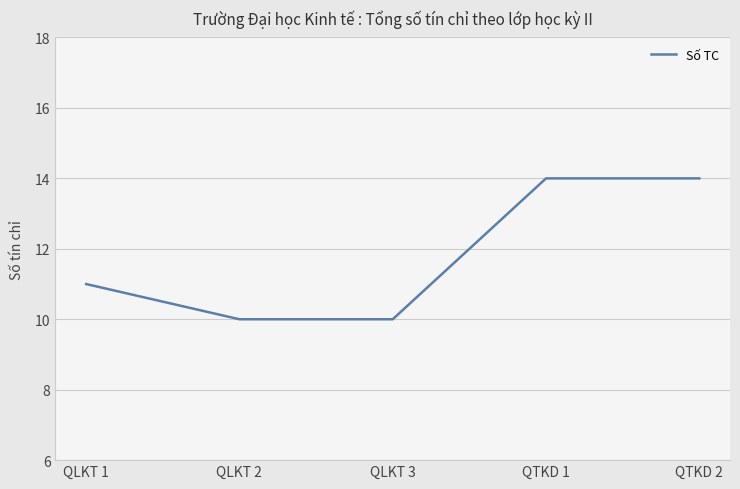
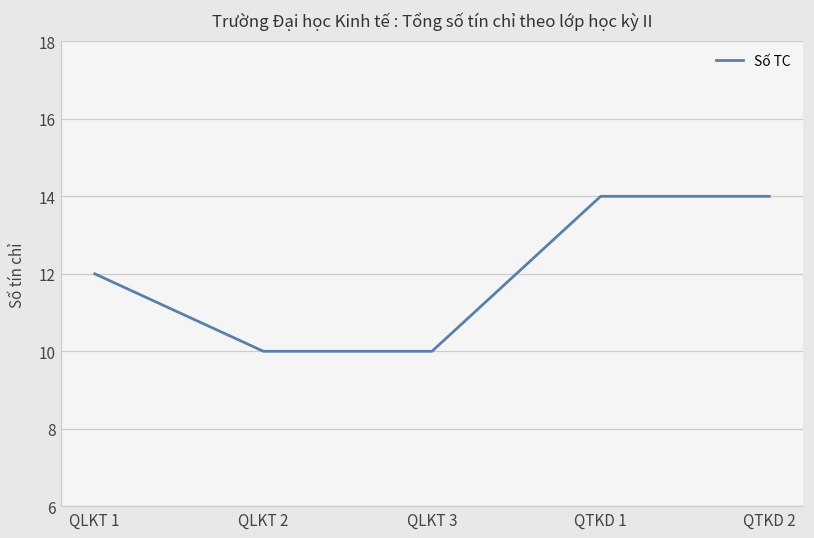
QLKT 1: 11 -> 12
